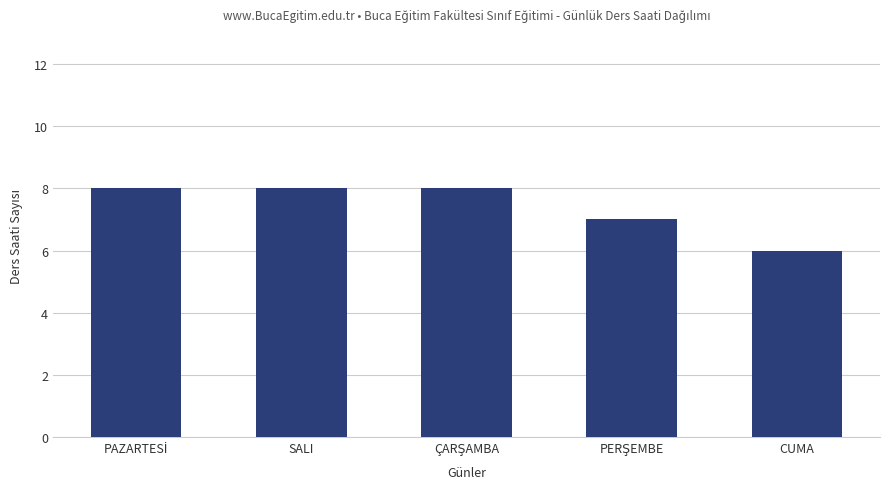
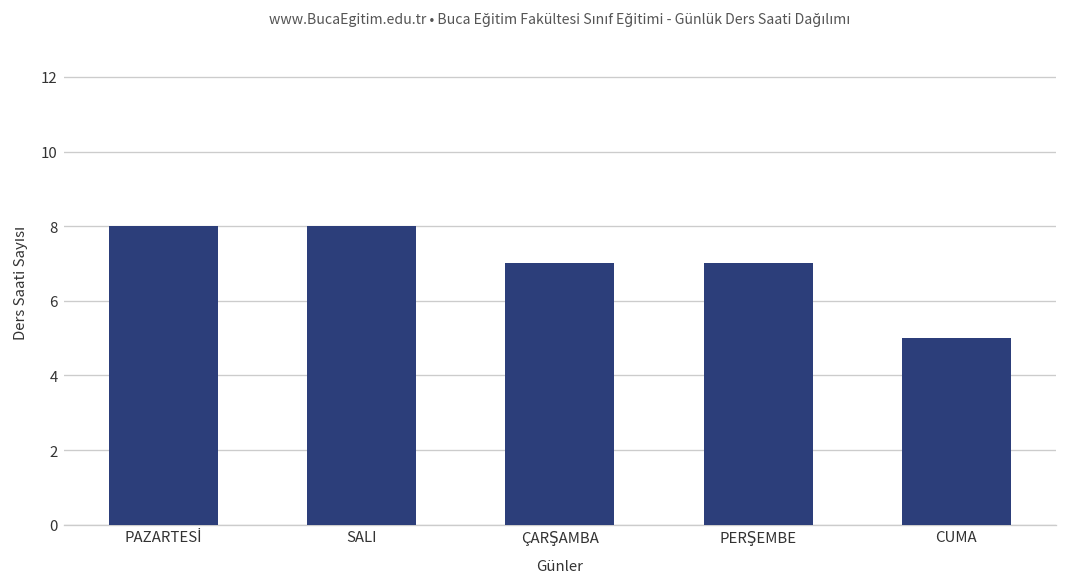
ÇARŞAMBA: 8 -> 7
CUMA: 6 -> 5
